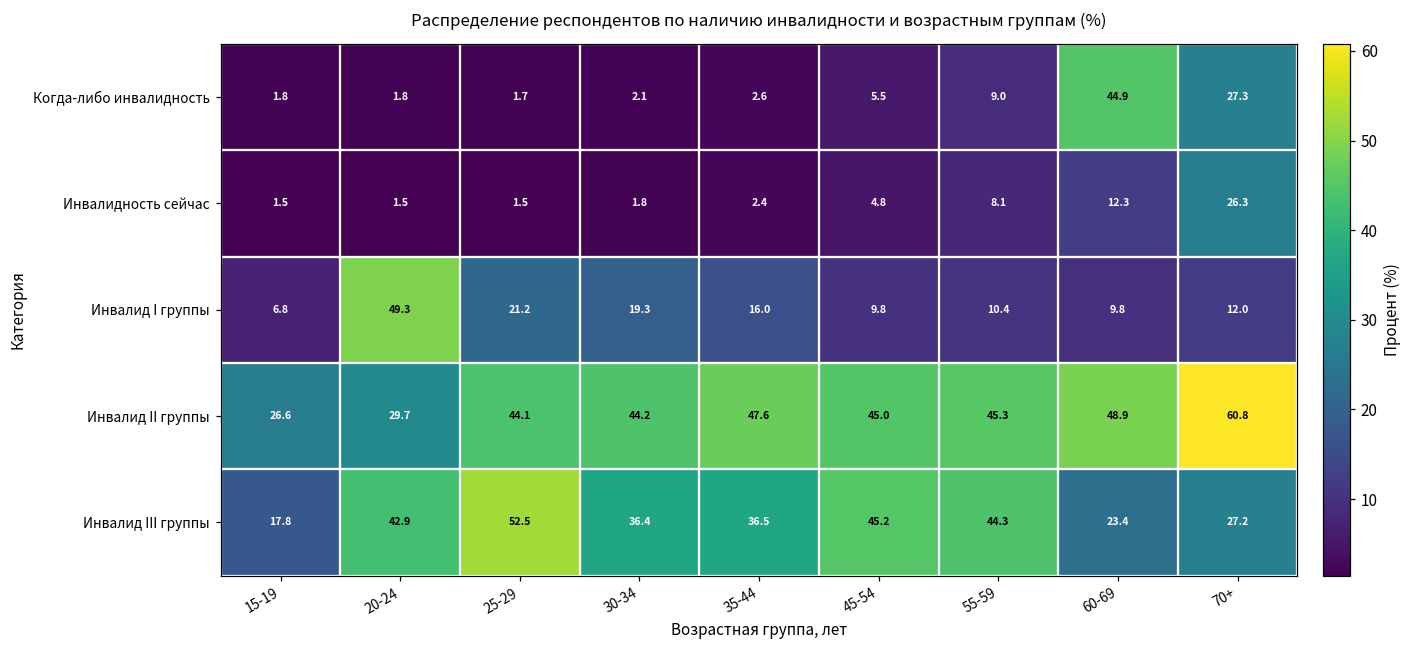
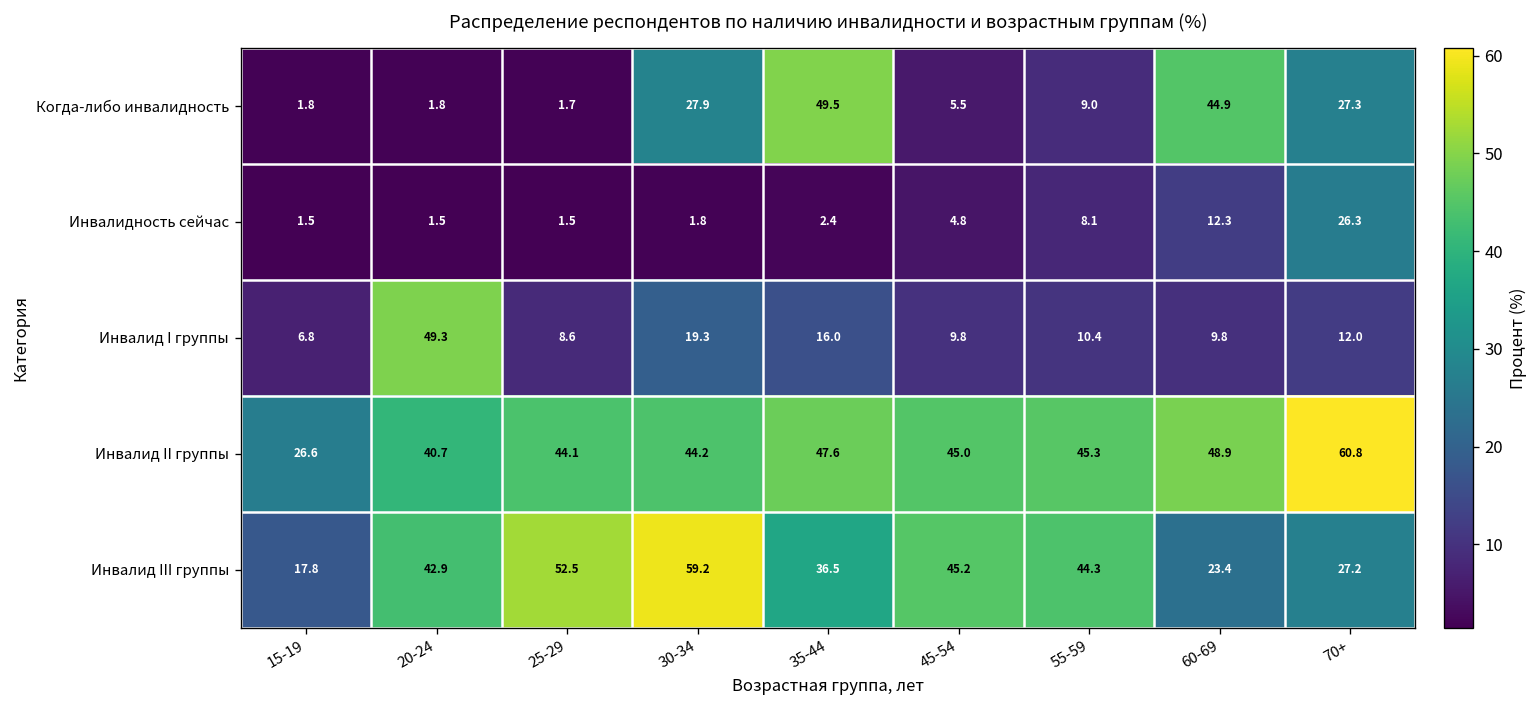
Когда-либо инвалидность, 30-34: 2.1 -> 27.9
Когда-либо инвалидность, 35-44: 2.6 -> 49.5
Инвалид I группы, 25-29: 21.2 -> 8.6
Инвалид II группы, 20-24: 29.7 -> 40.7
Инвалид III группы, 30-34: 36.4 -> 59.2
